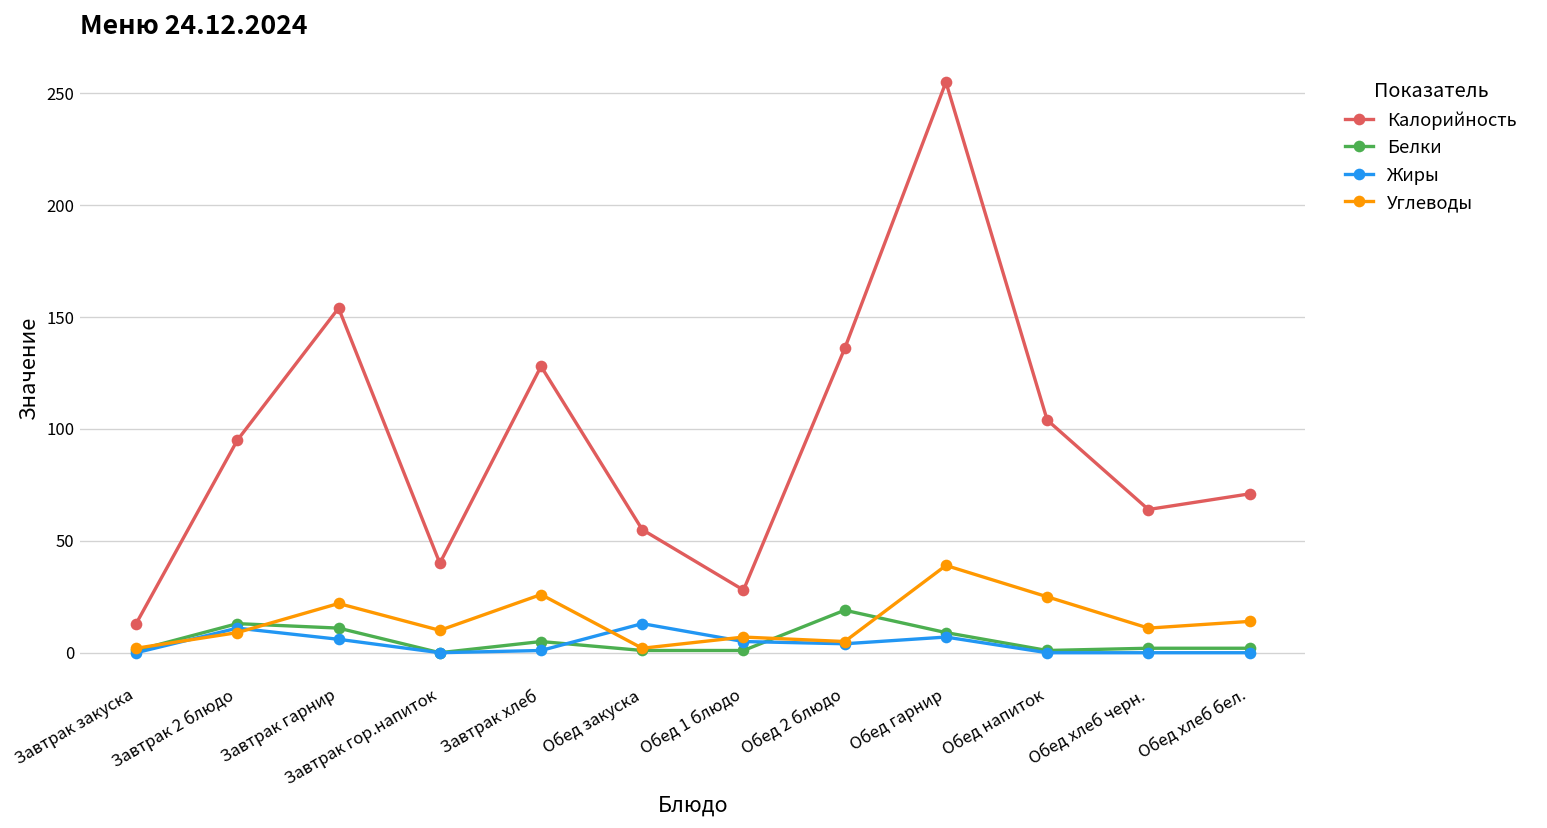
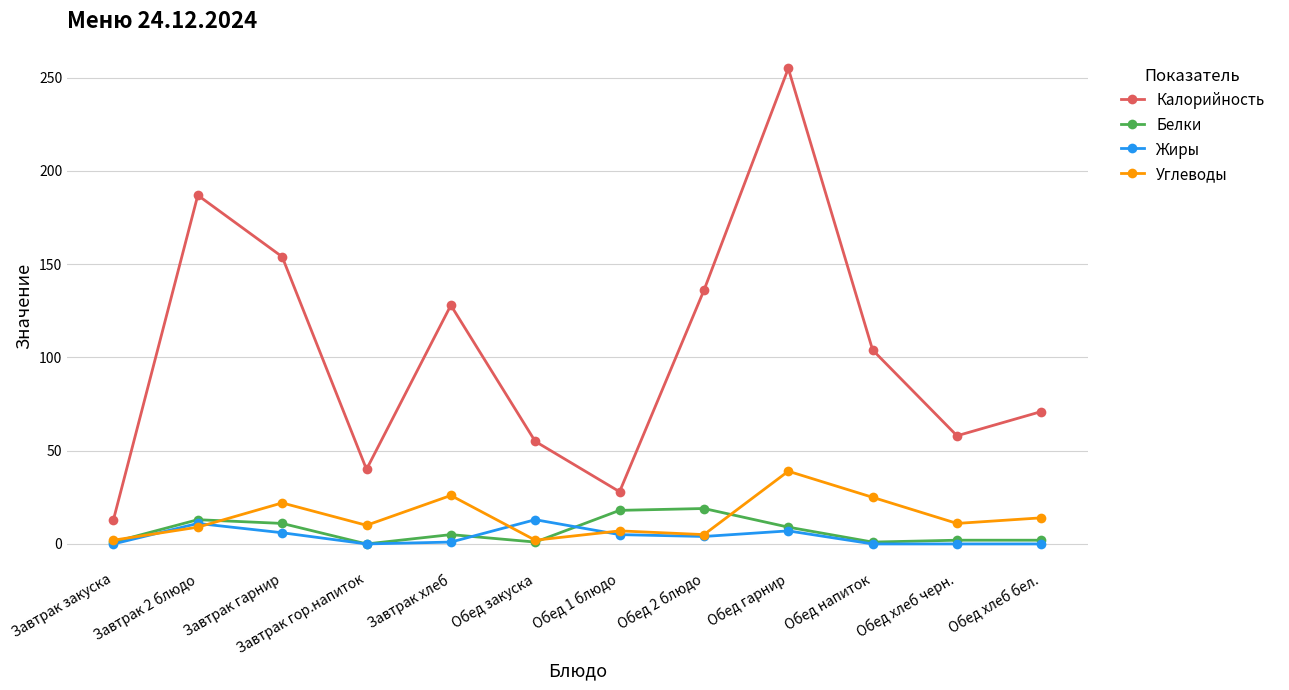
Калорийность, Завтрак 2 блюдо: 95 -> 187
Белки, Обед 1 блюдо: 1 -> 18
Калорийность, Обед хлеб черн.: 64 -> 58
